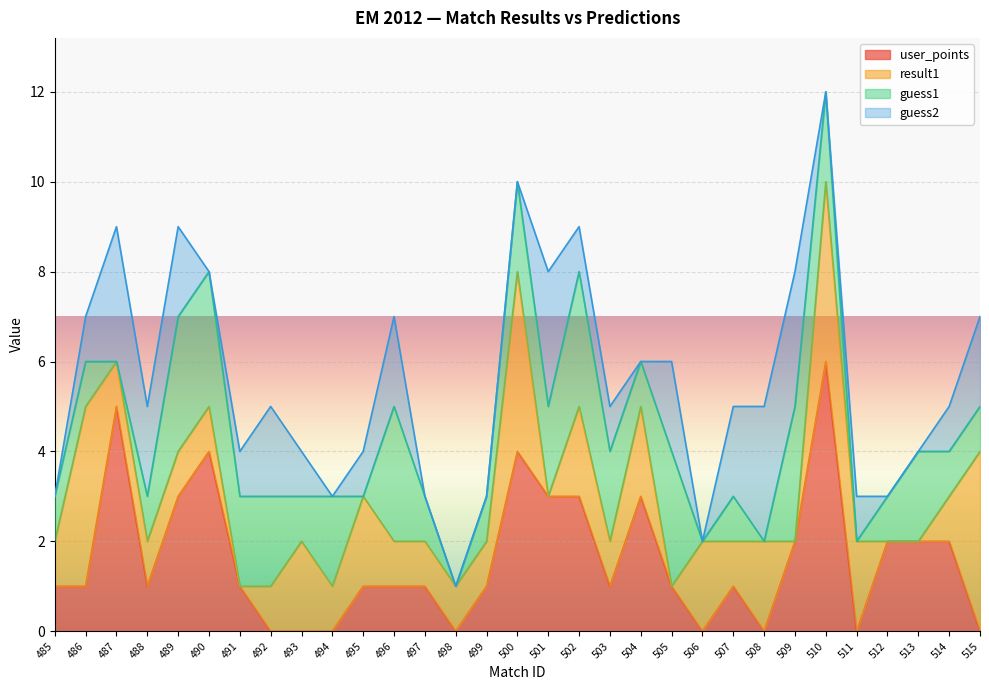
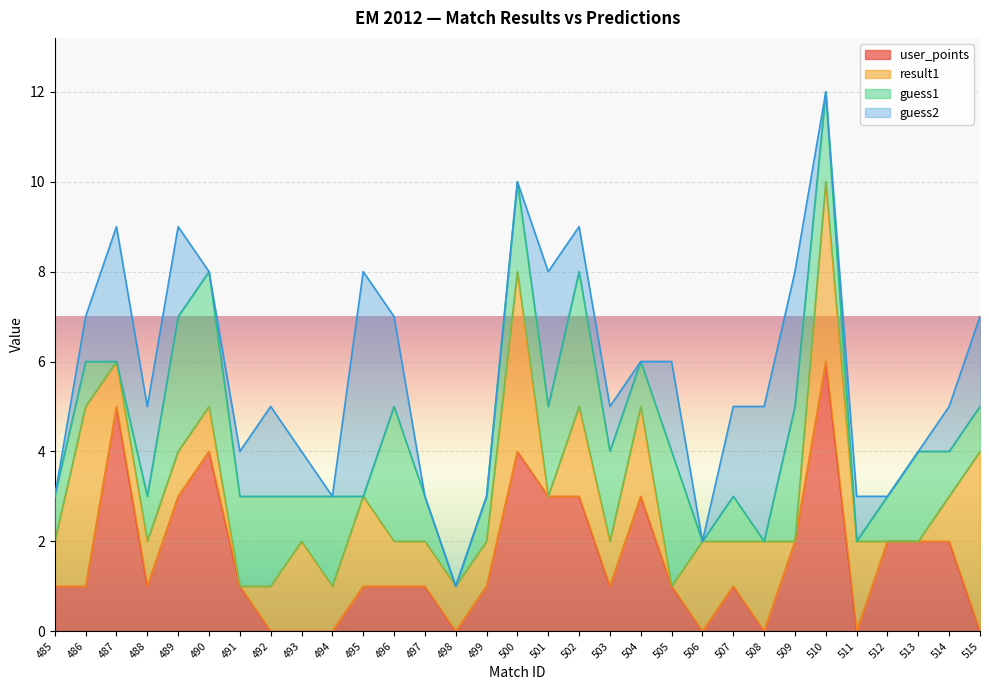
guess2, 495: 1 -> 5
